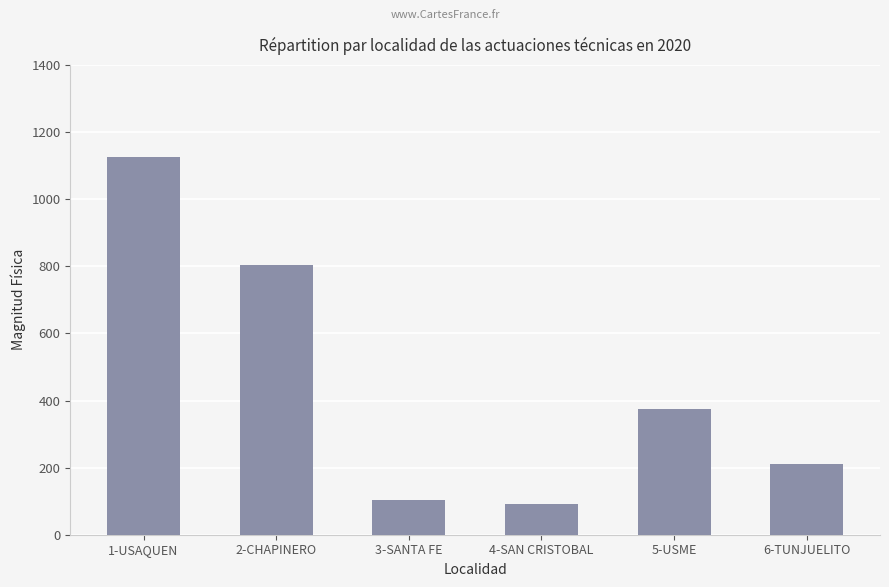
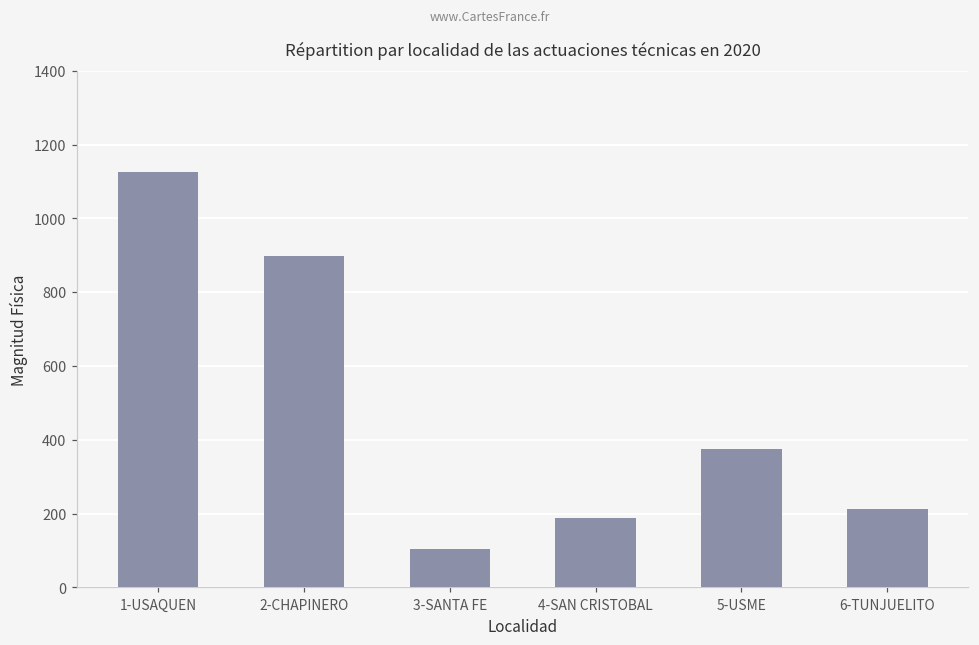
2-CHAPINERO: 800 -> 900
4-SAN CRISTOBAL: 90 -> 190
